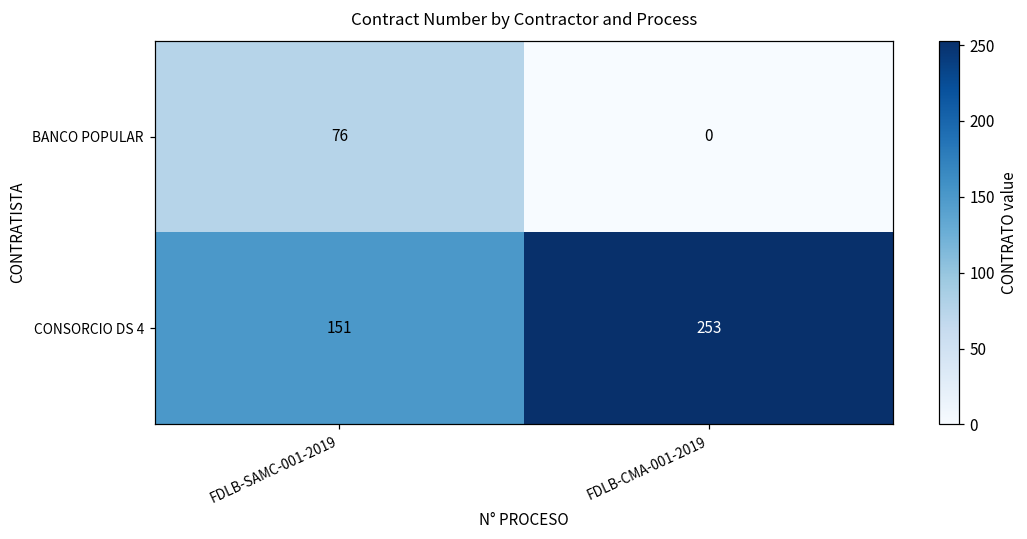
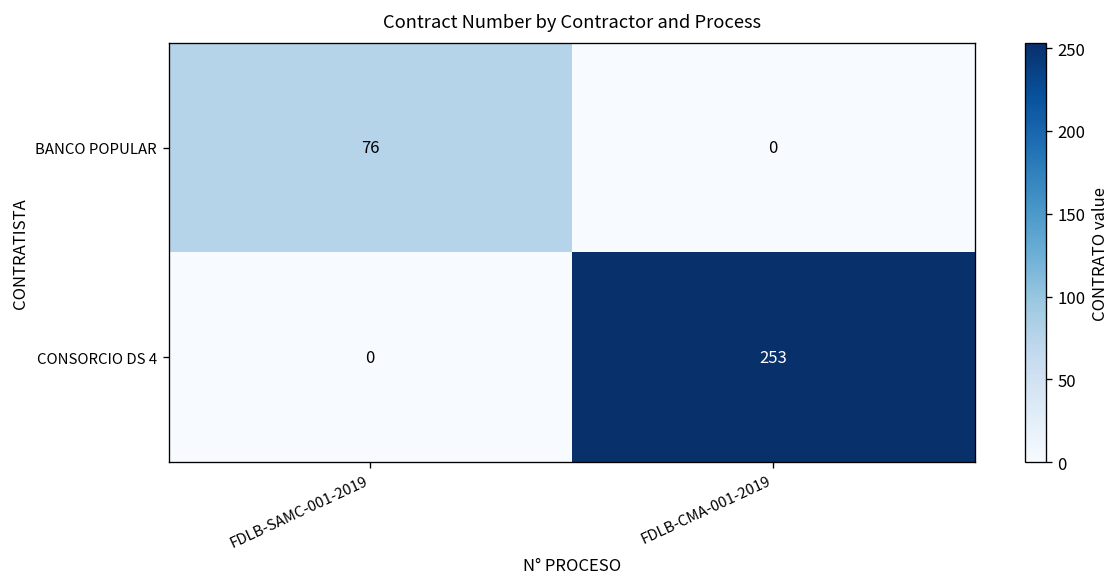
CONSORCIO DS 4, FDLB-SAMC-001-2019: 151 -> 0
